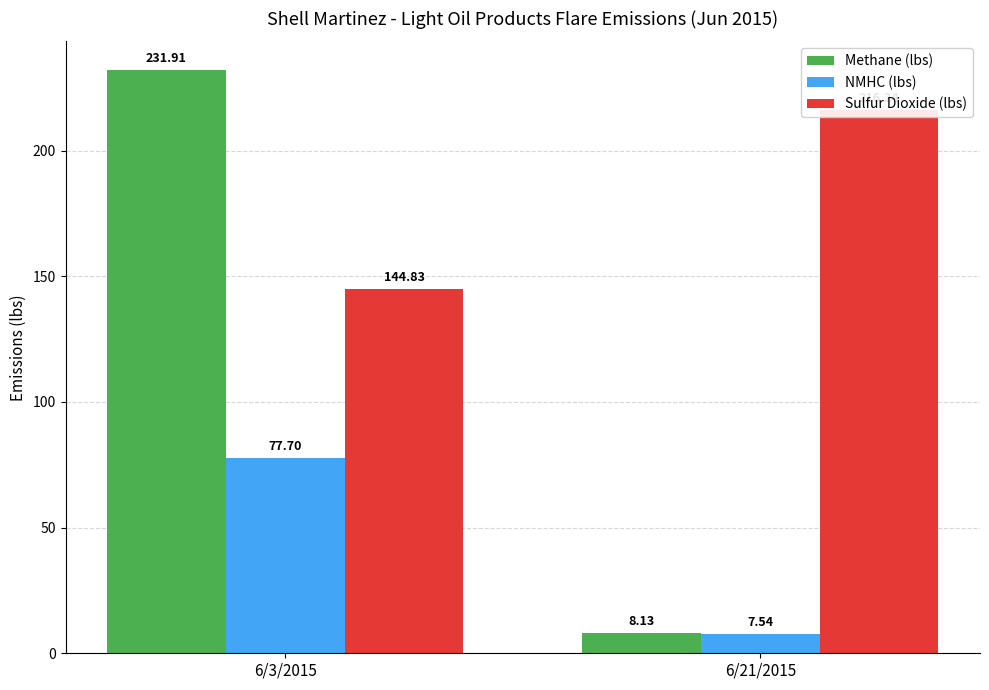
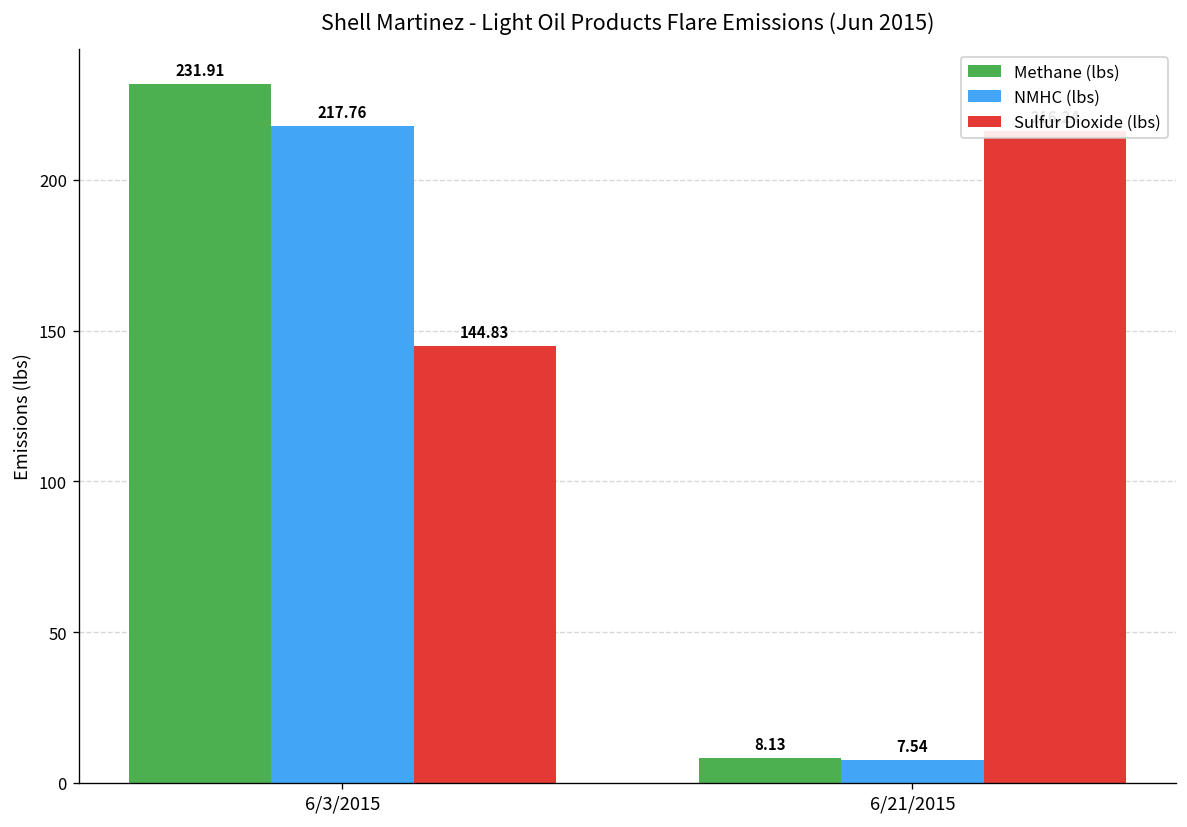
NMHC (lbs), 6/3/2015: 77.70 -> 217.76
